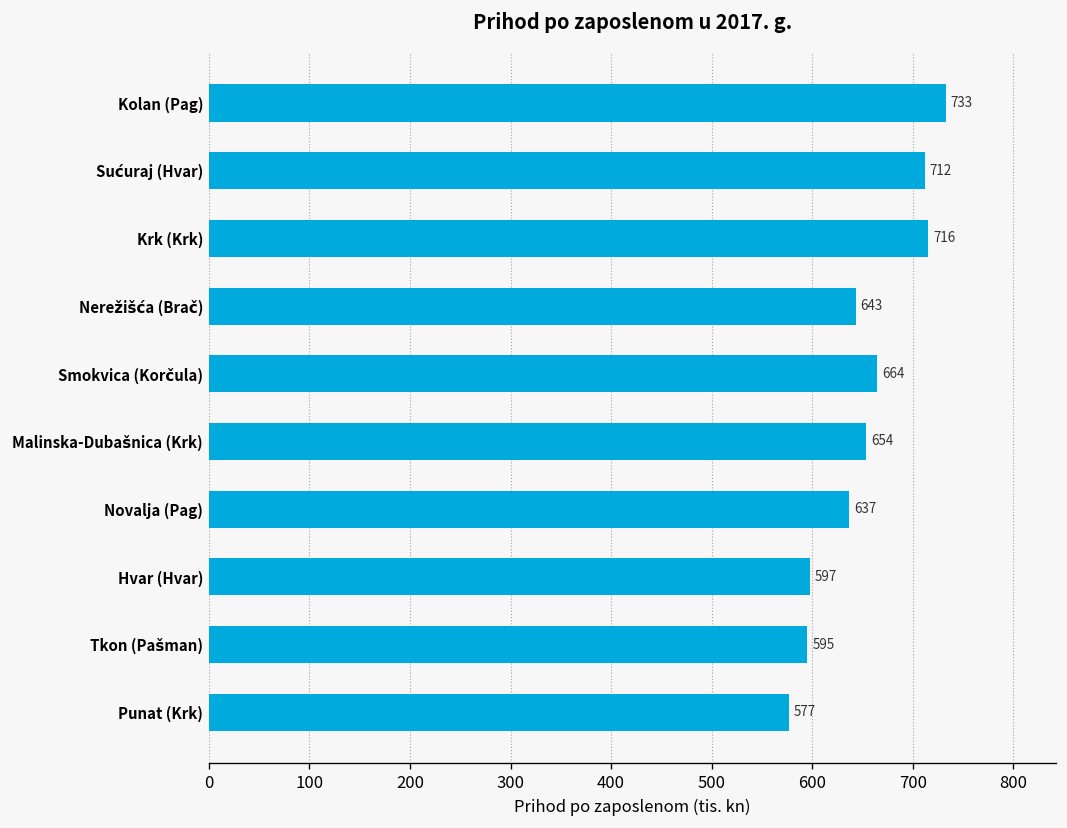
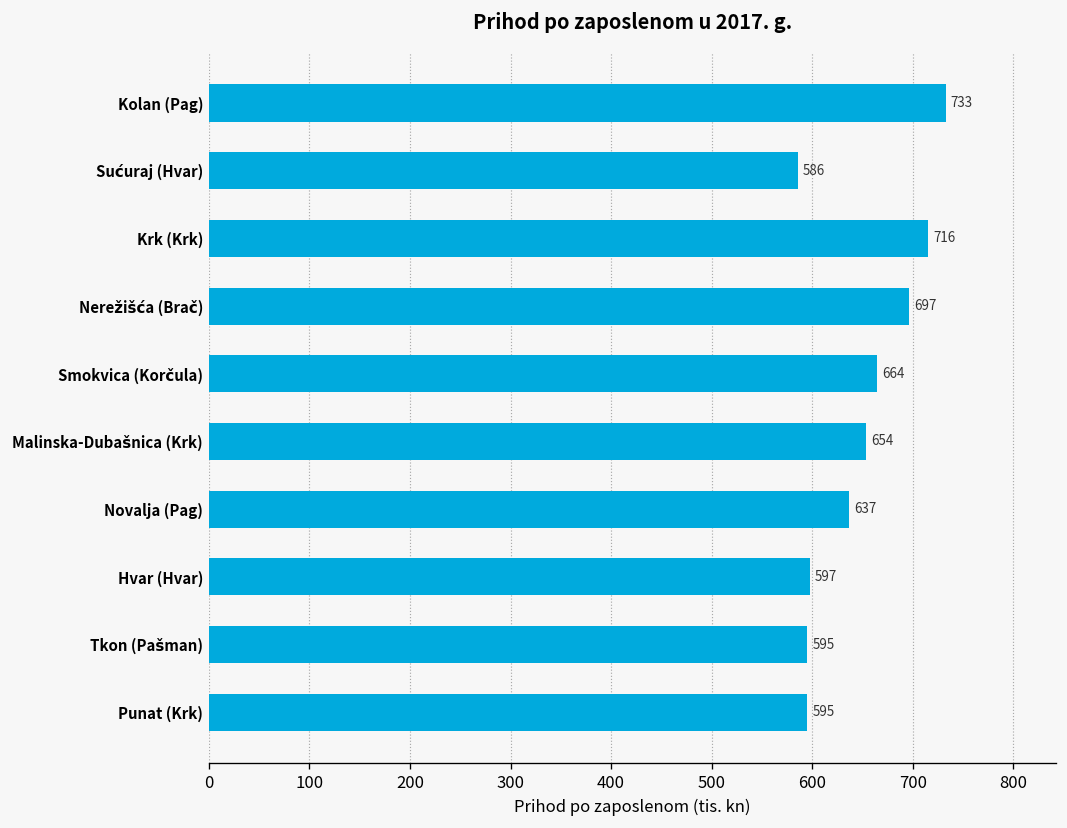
Sućuraj (Hvar): 712 -> 586
Nerežišća (Brač): 643 -> 697
Punat (Krk): 577 -> 595
